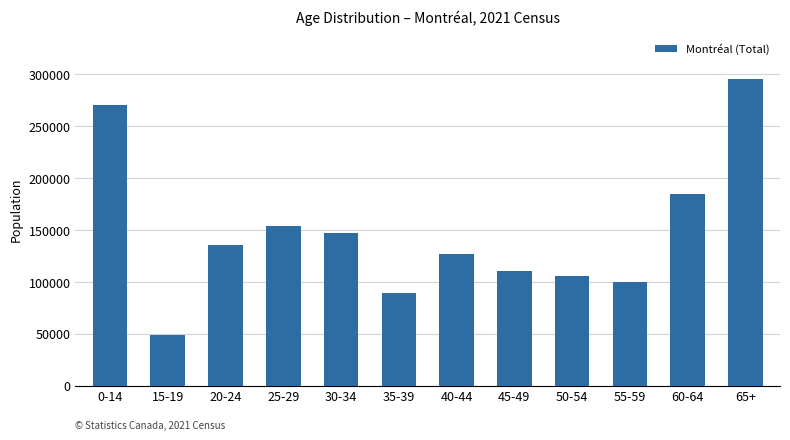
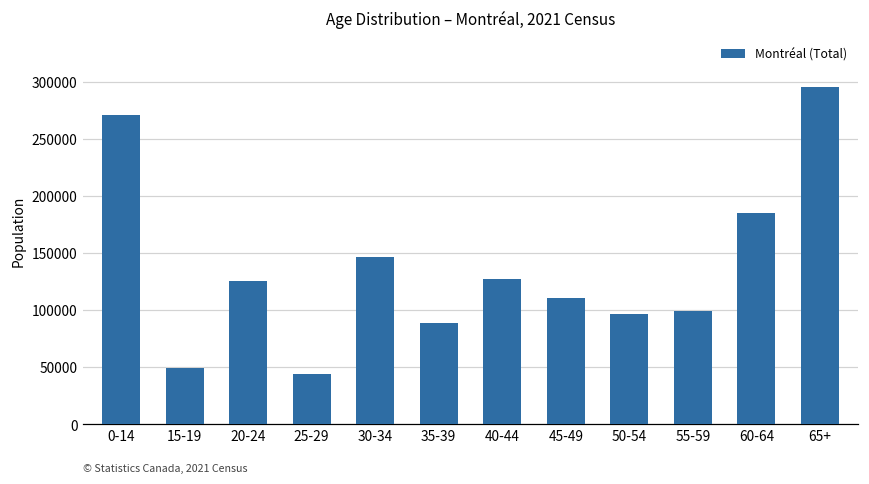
20-24: 136000 -> 125000
25-29: 154000 -> 44000
50-54: 106000 -> 96000
